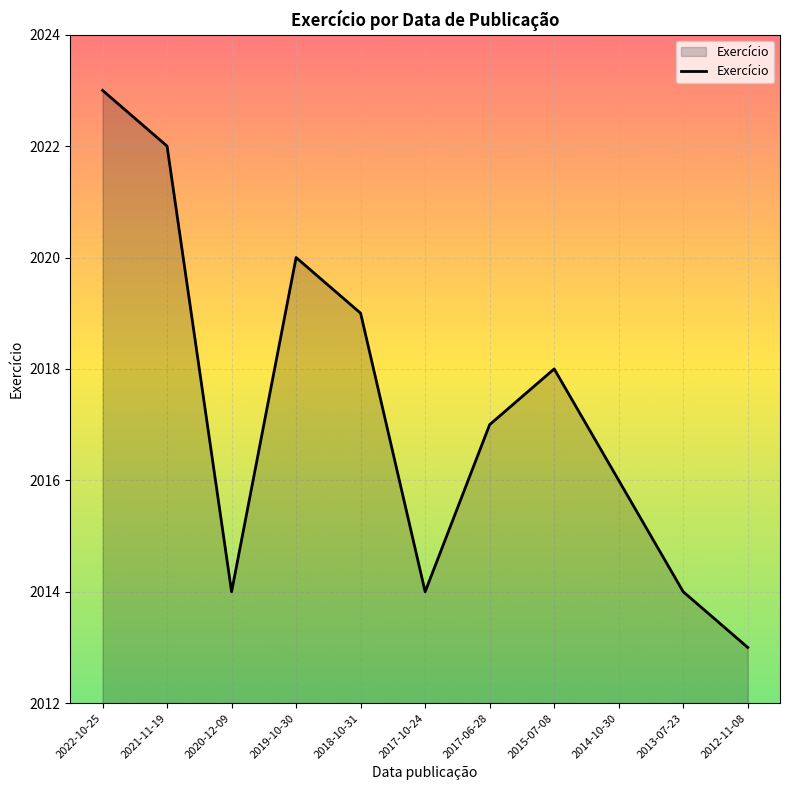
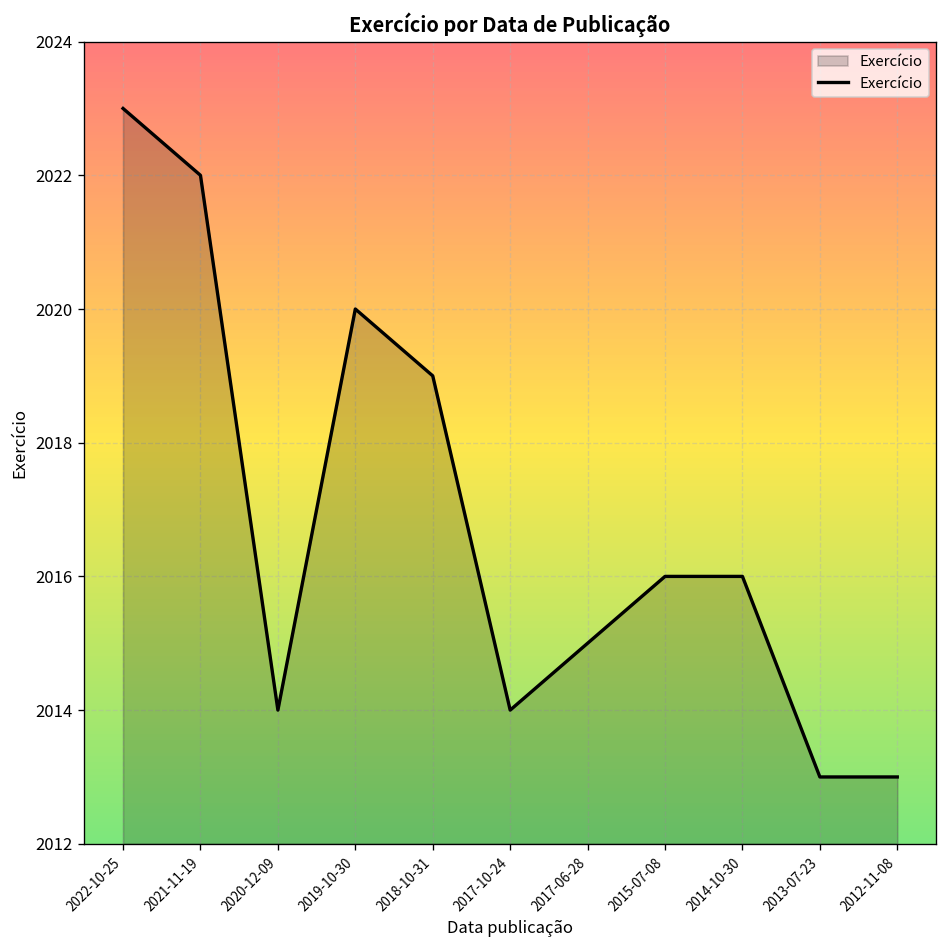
2017-06-28: 2017 -> 2015
2015-07-08: 2018 -> 2016
2013-07-23: 2014 -> 2013
